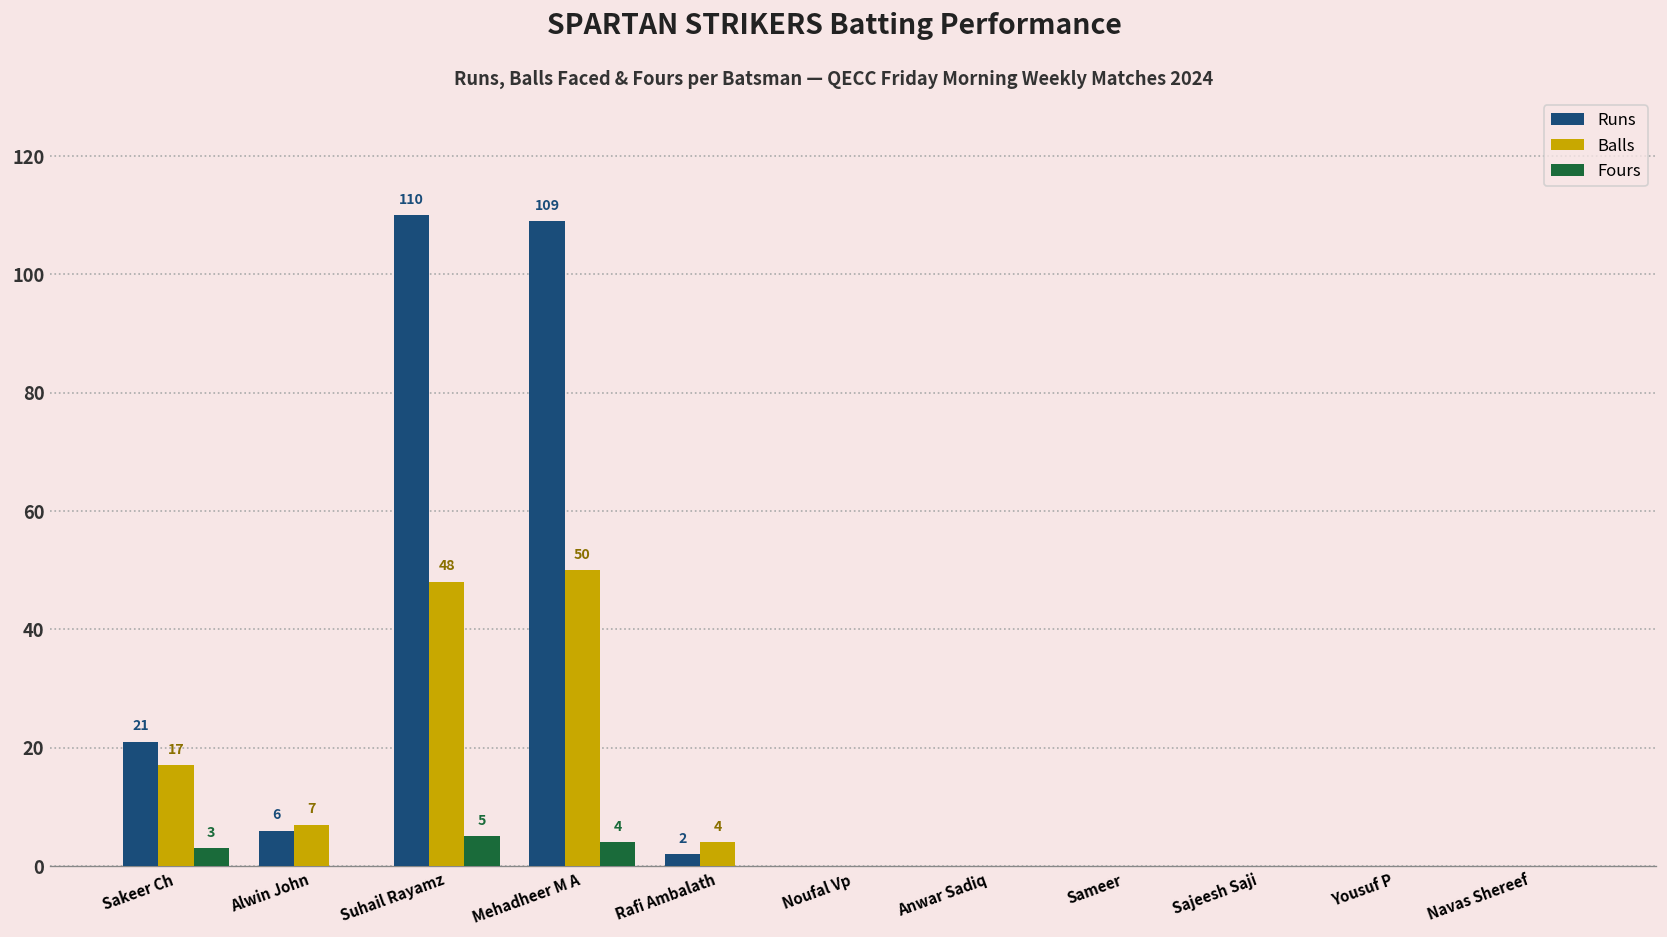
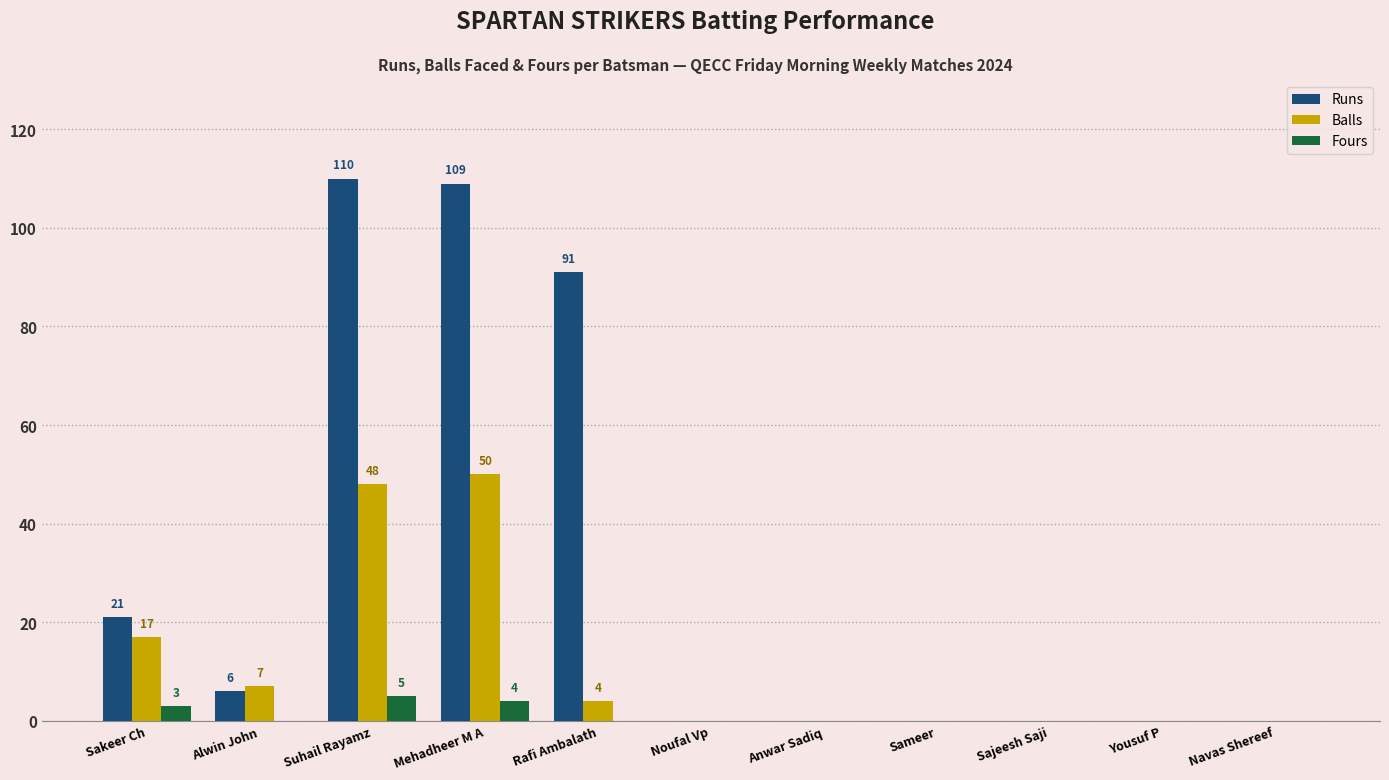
Runs, Rafi Ambalath: 2 -> 91
